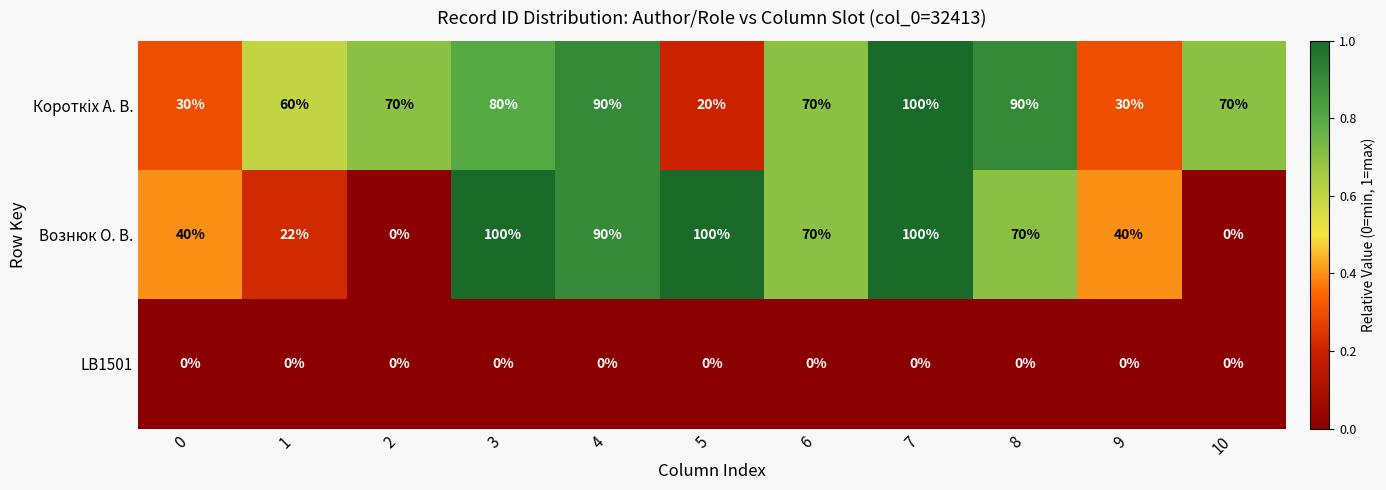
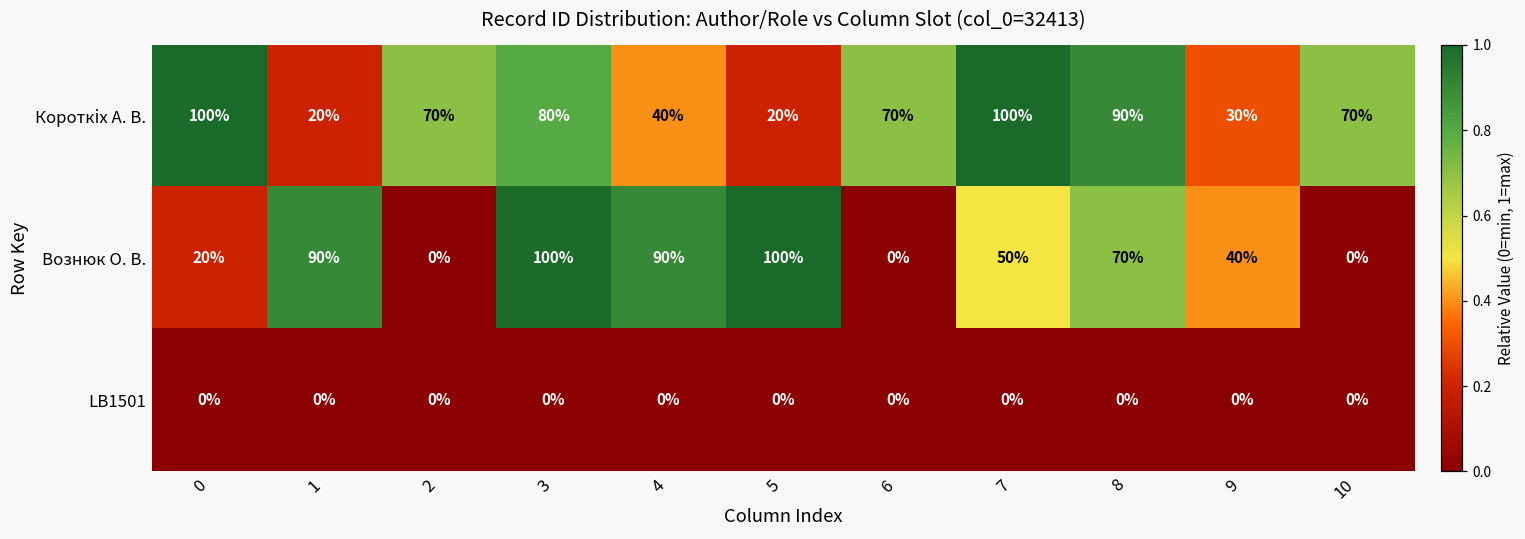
Короткіх А. В., 0: 30% -> 100%
Короткіх А. В., 1: 60% -> 20%
Короткіх А. В., 4: 90% -> 40%
Вознюк О. В., 0: 40% -> 20%
Вознюк О. В., 1: 22% -> 90%
Вознюк О. В., 6: 70% -> 0%
Вознюк О. В., 7: 100% -> 50%
